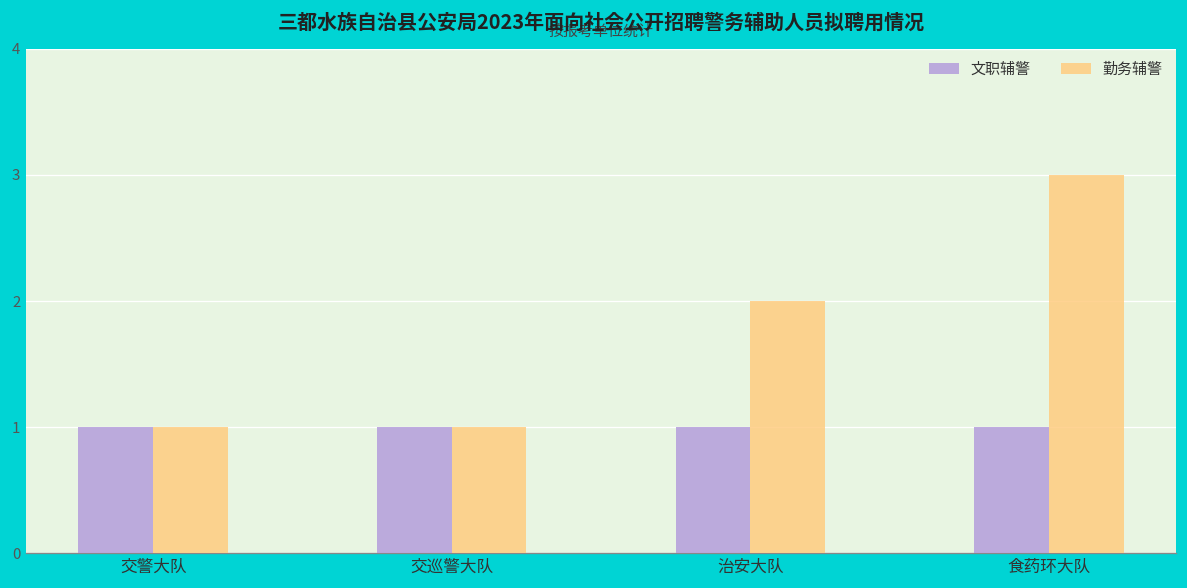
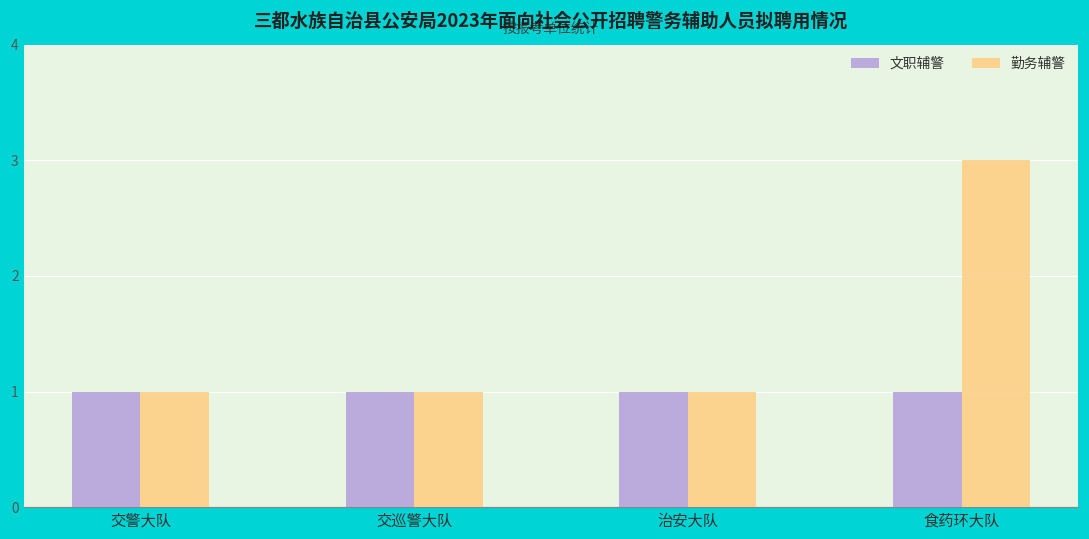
勤务辅警, 治安大队: 2 -> 1
